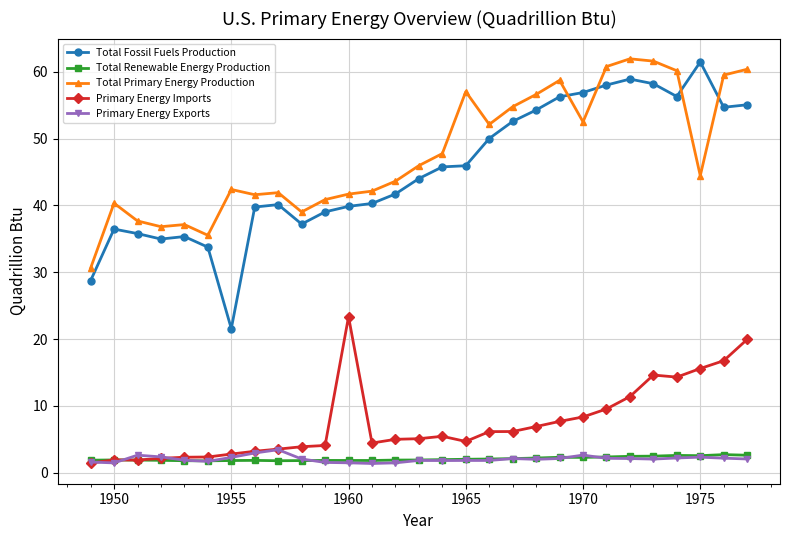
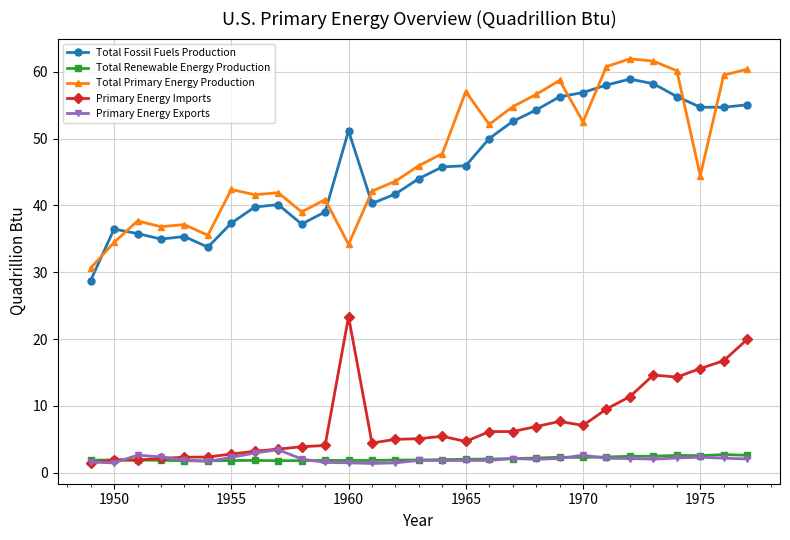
Total Primary Energy Production, 1950: 40 -> 34
Total Fossil Fuels Production, 1955: 22 -> 37
Total Fossil Fuels Production, 1960: 40 -> 51
Total Primary Energy Production, 1960: 42 -> 34
Primary Energy Imports, 1970: 8 -> 7
Total Fossil Fuels Production, 1975: 61 -> 55
